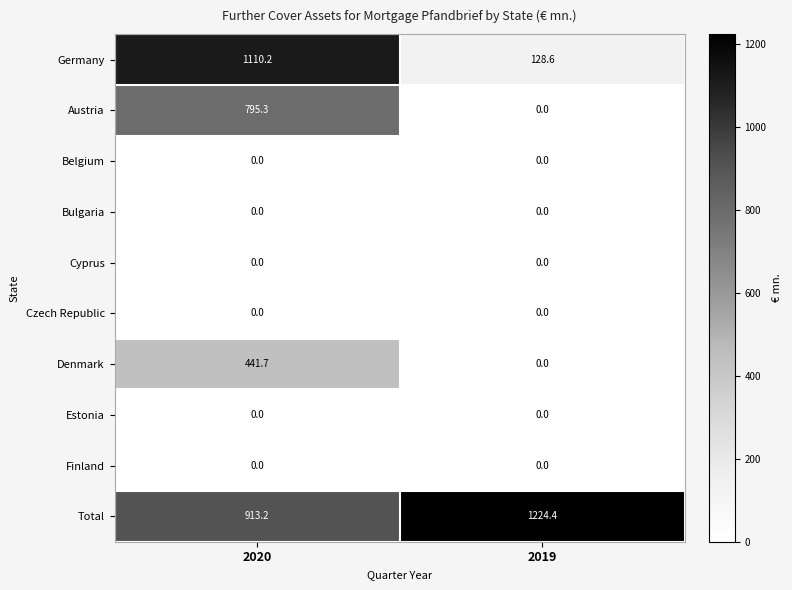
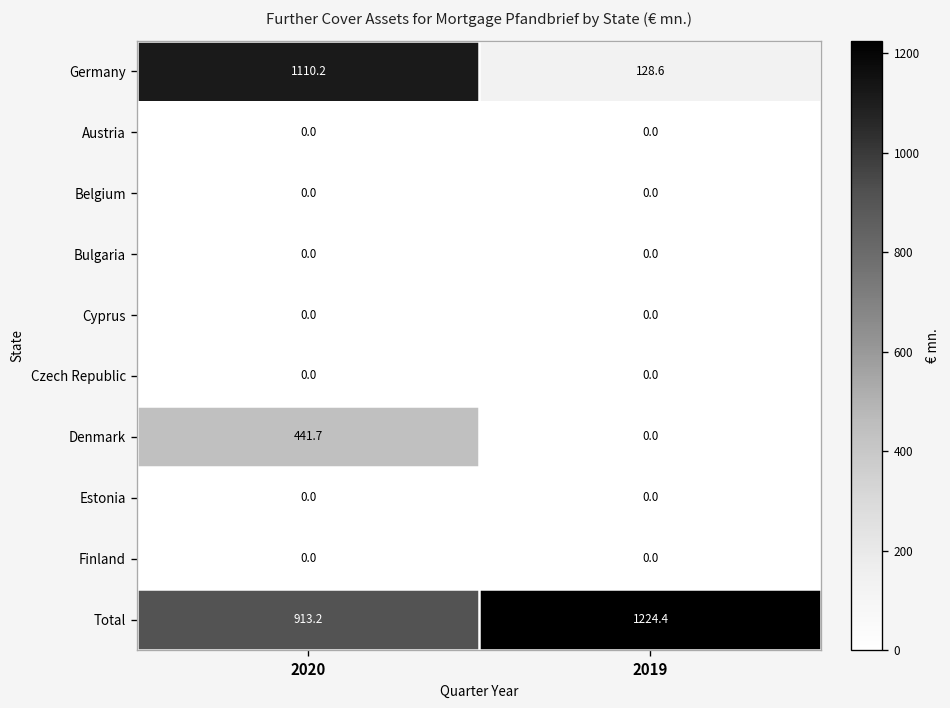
Austria, 2020: 795.3 -> 0.0
